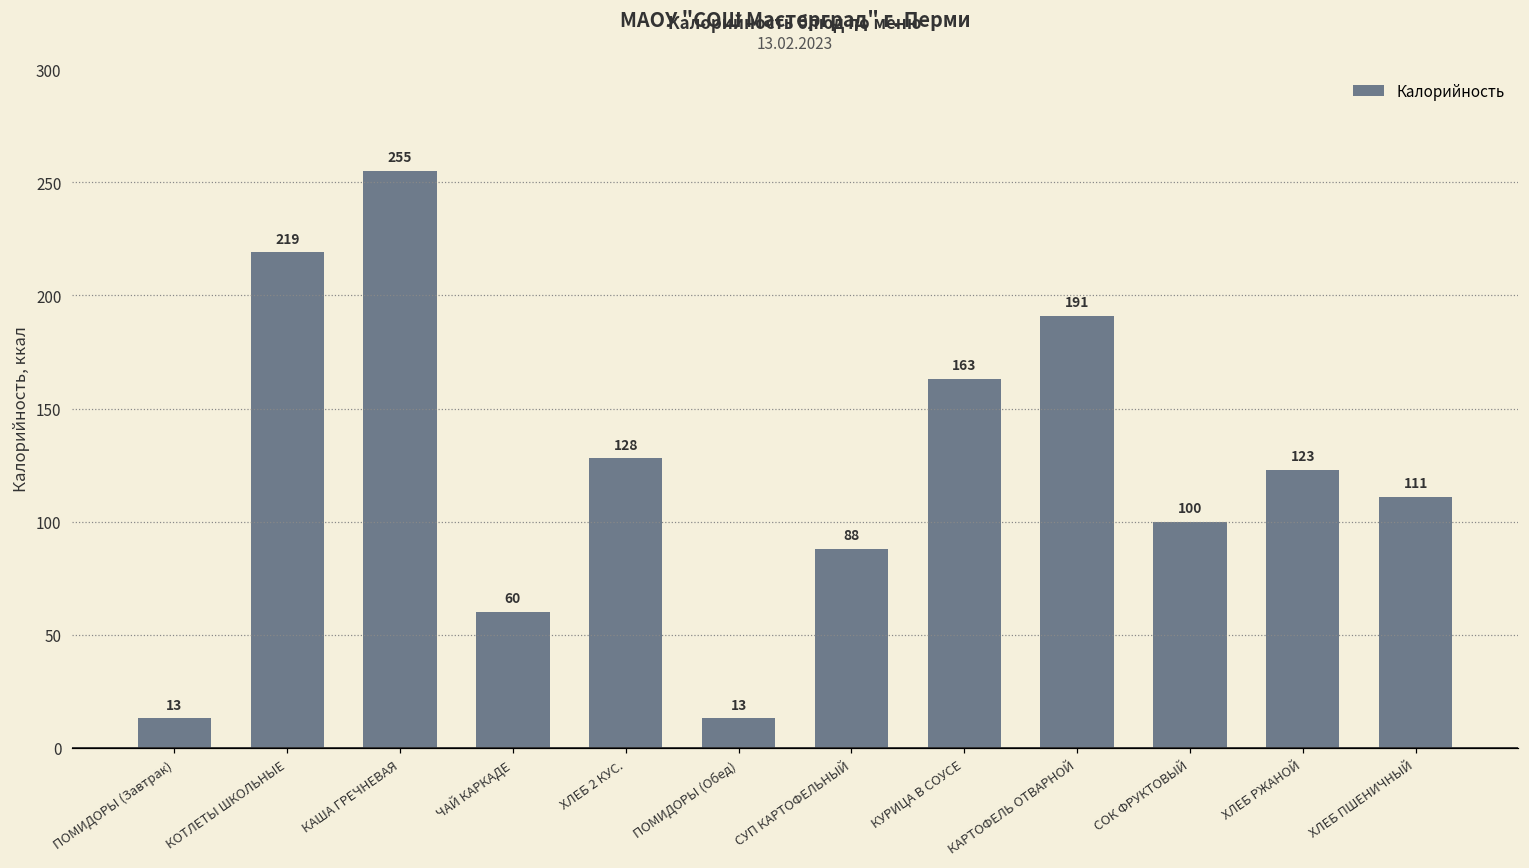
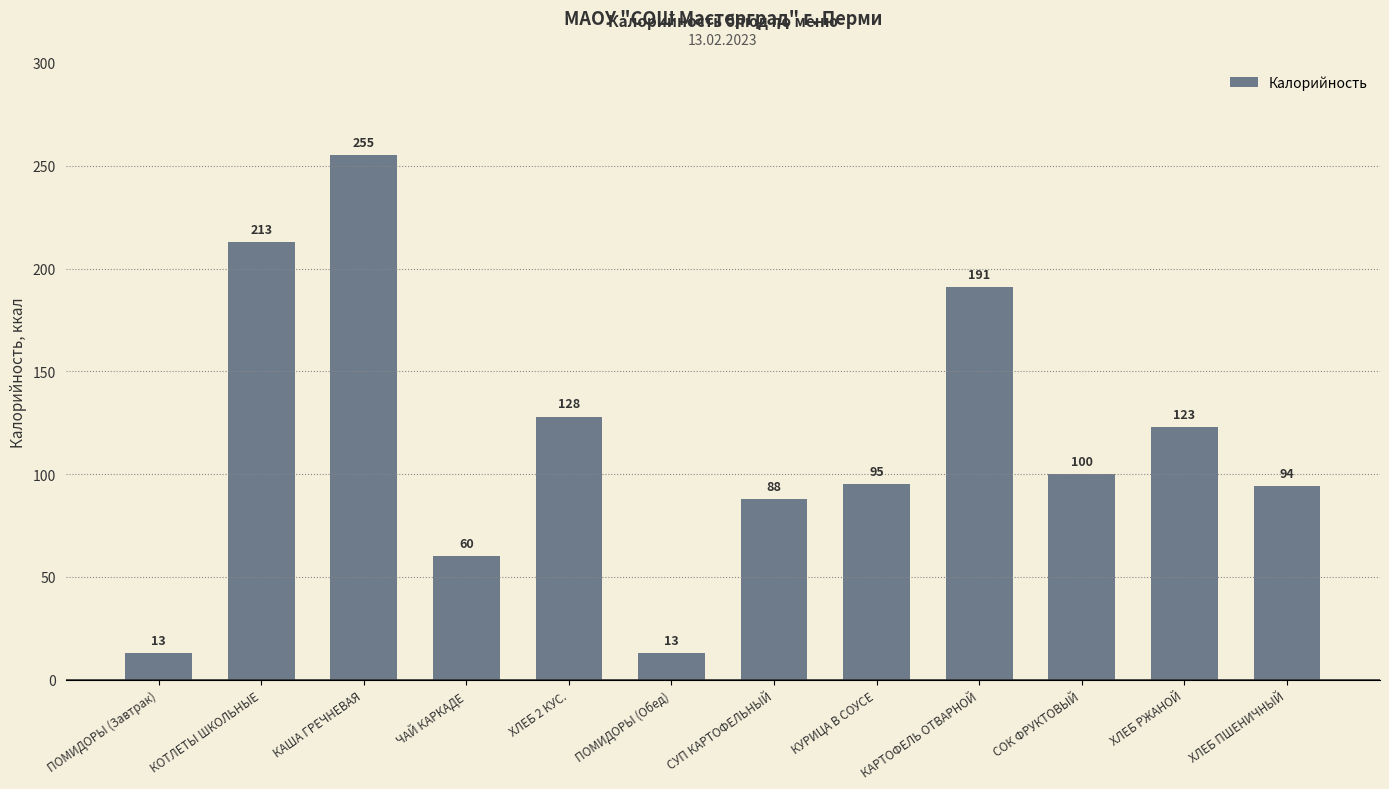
КОТЛЕТЫ ШКОЛЬНЫЕ: 219 -> 213
КУРИЦА В СОУСЕ: 163 -> 95
ХЛЕБ ПШЕНИЧНЫЙ: 111 -> 94
